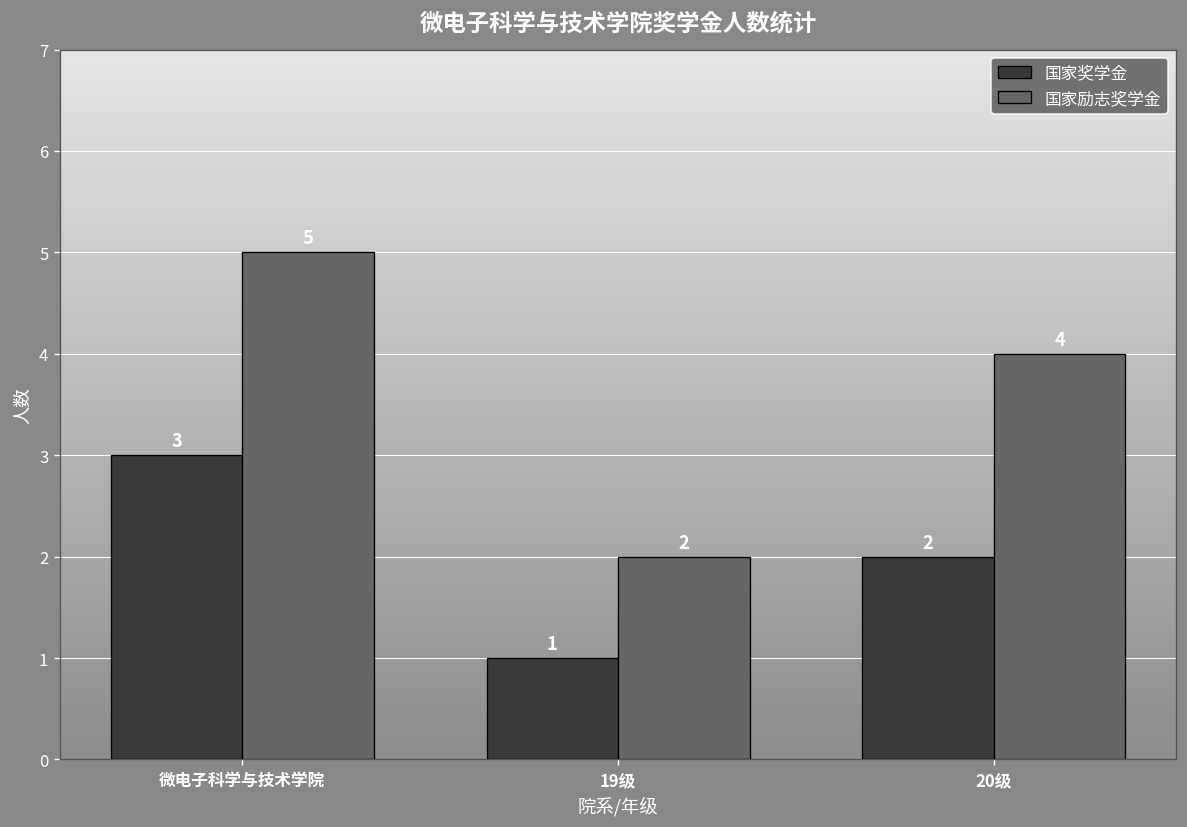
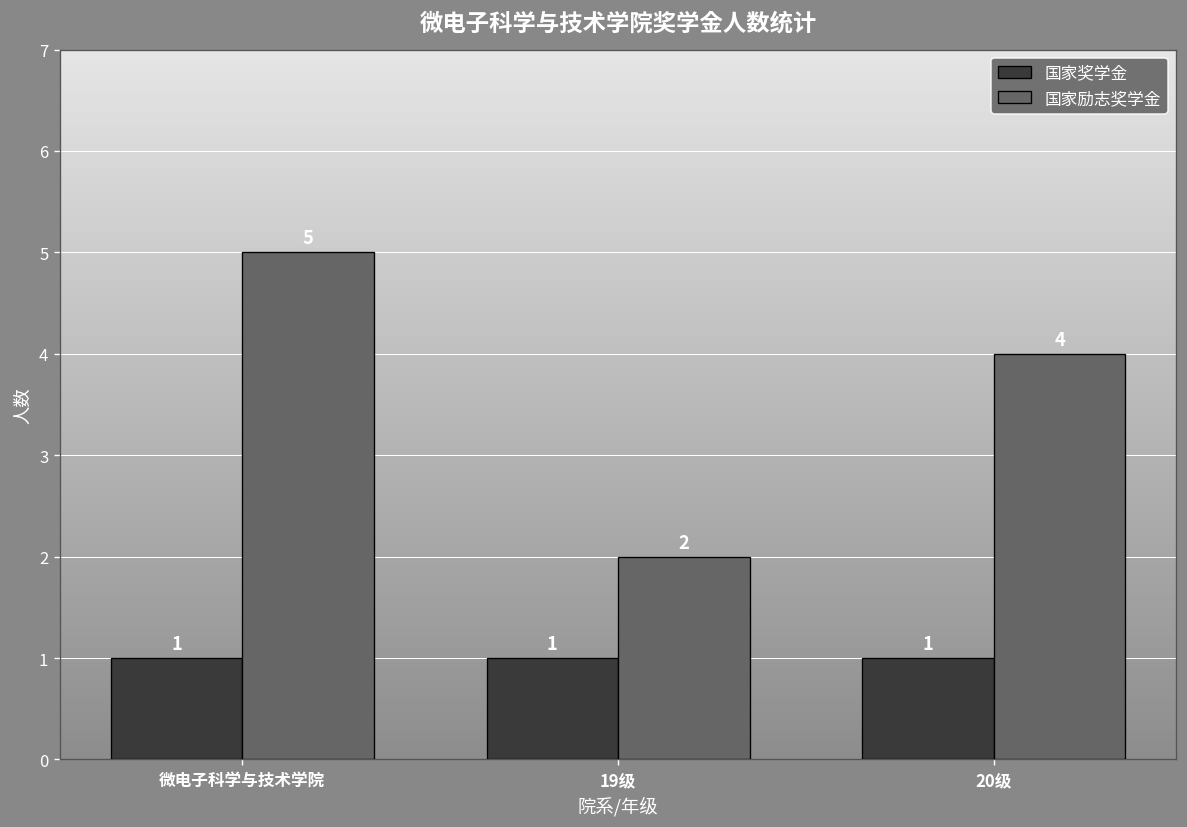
国家奖学金, 微电子科学与技术学院: 3 -> 1
国家奖学金, 20级: 2 -> 1
